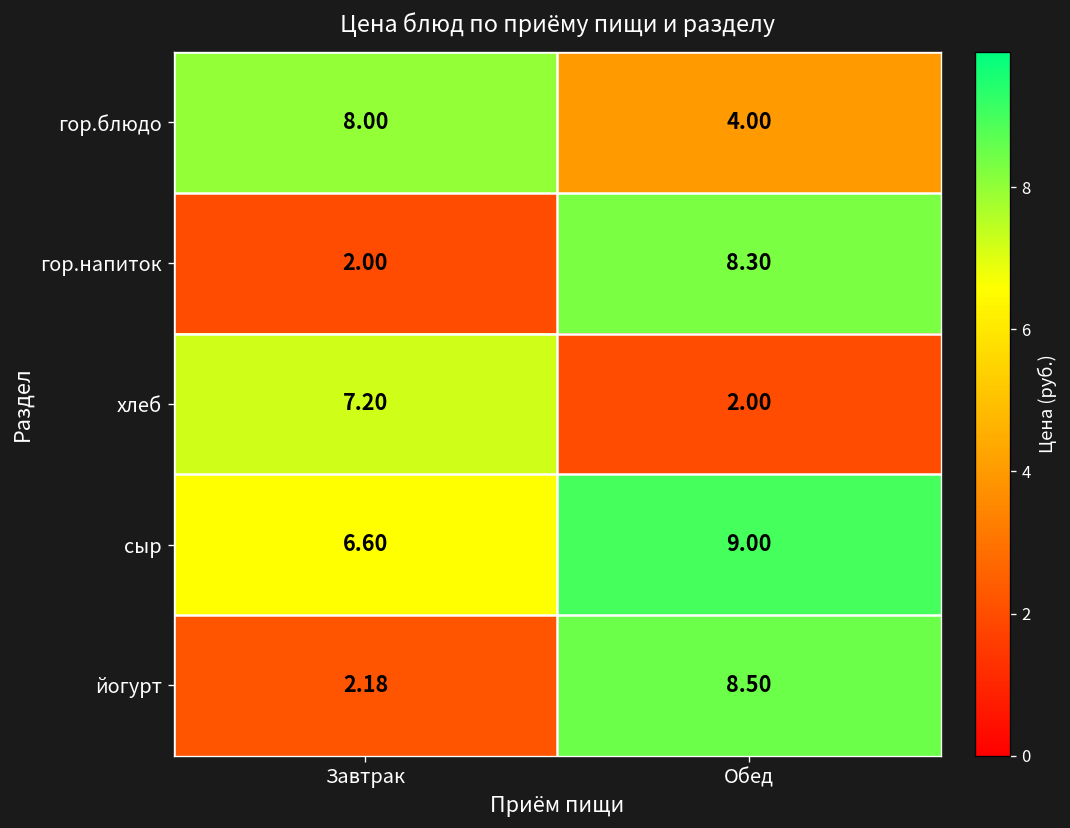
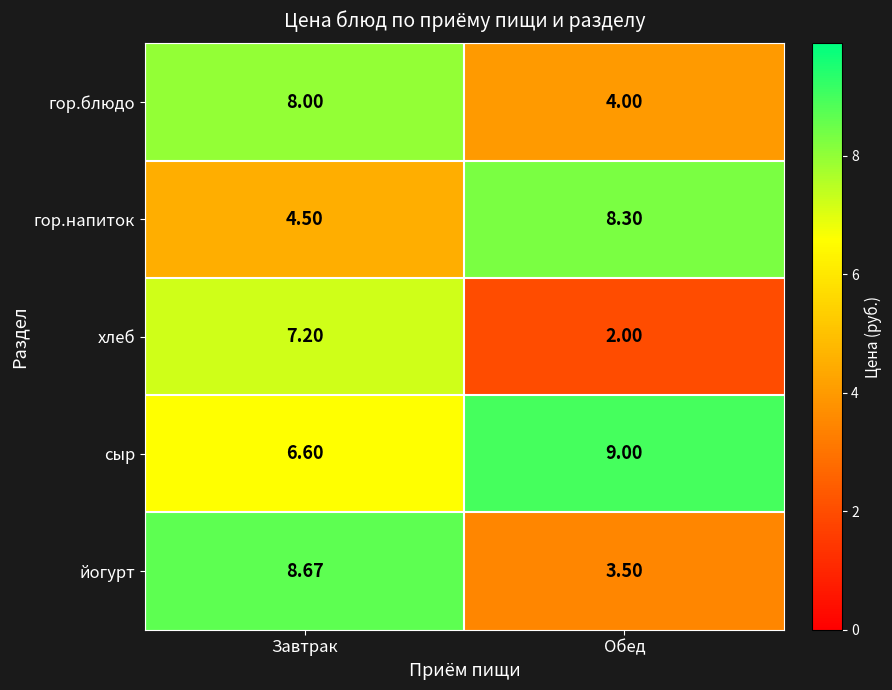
гор.напиток, Завтрак: 2.00 -> 4.50
йогурт, Завтрак: 2.18 -> 8.67
йогурт, Обед: 8.50 -> 3.50
